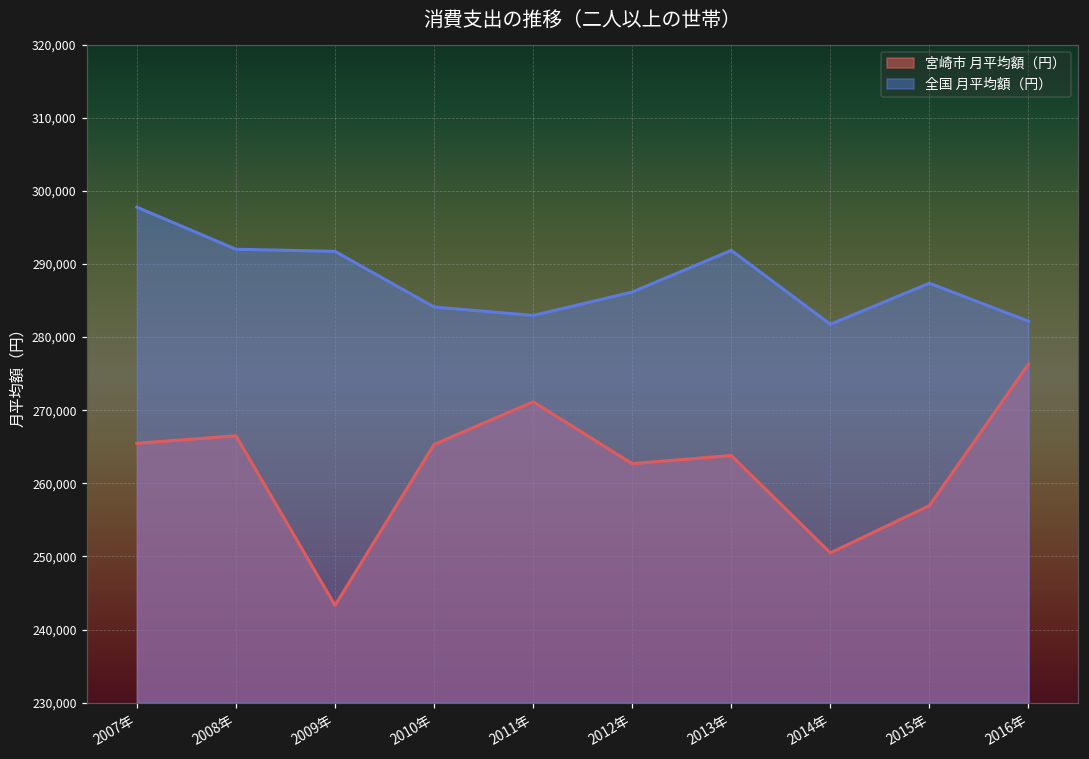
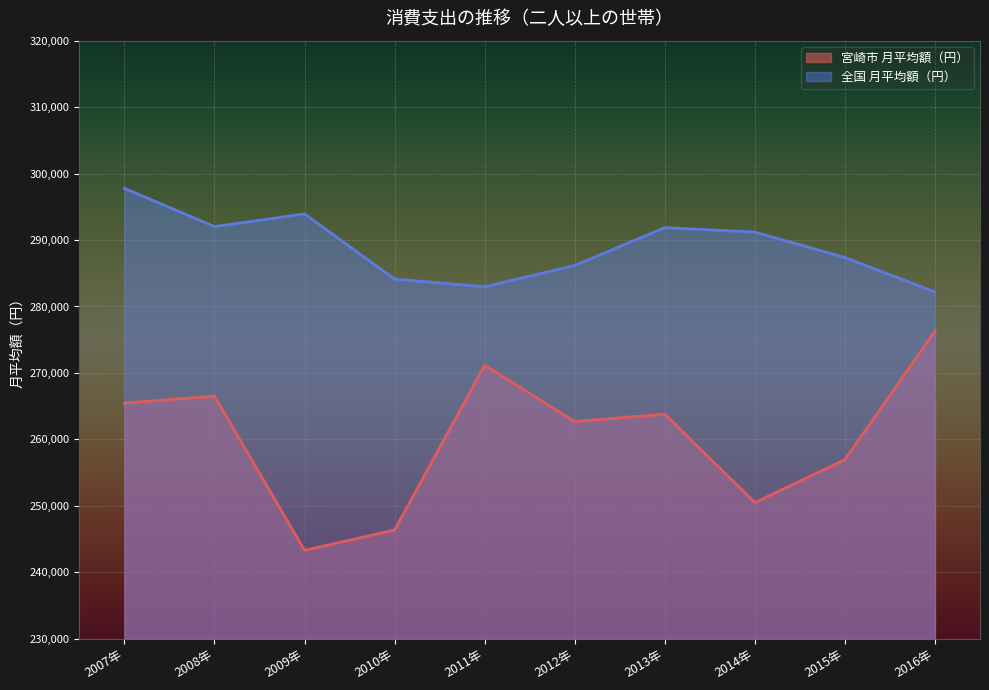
全国 月平均額（円）, 2009年: 292,000 -> 294,000
宮崎市 月平均額（円）, 2010年: 265,000 -> 246,000
全国 月平均額（円）, 2014年: 282,000 -> 291,000
